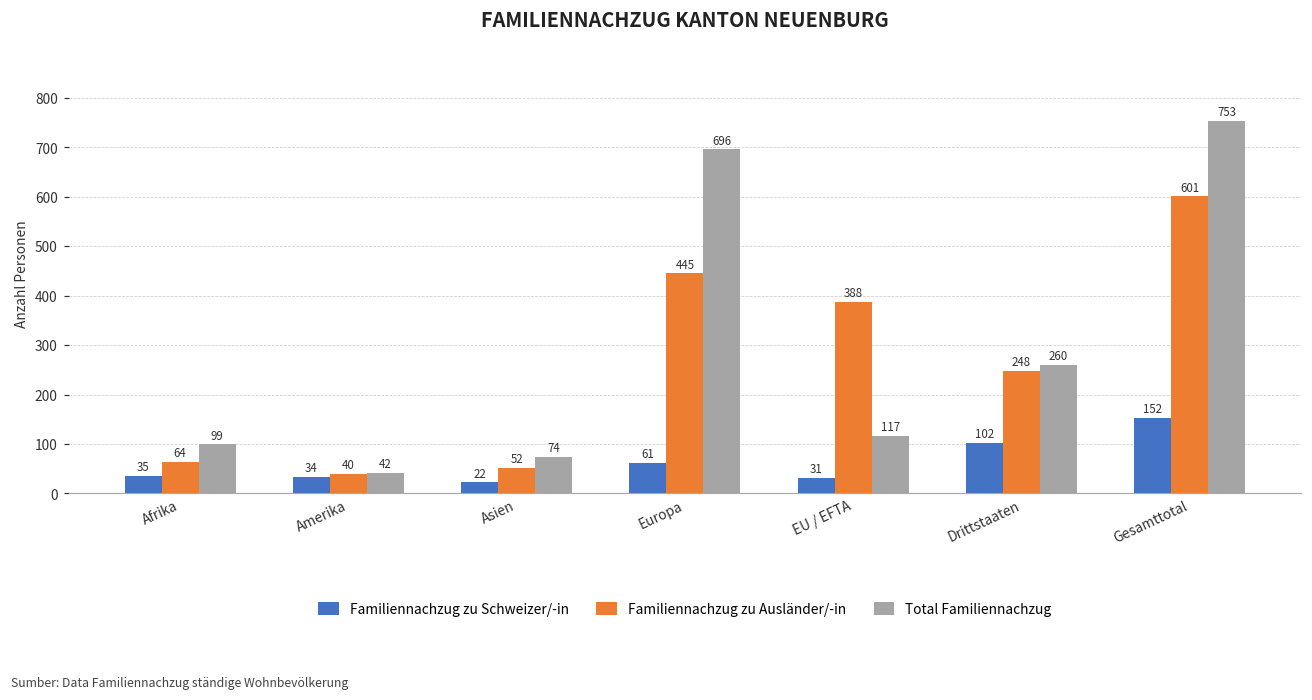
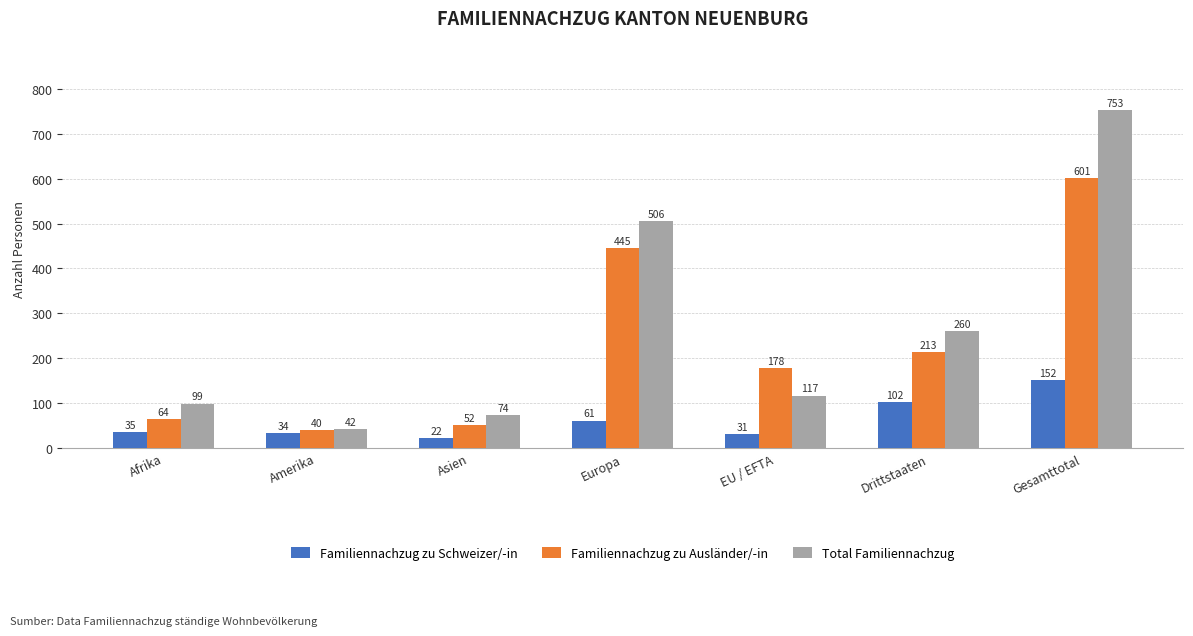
Total Familiennachzug, Europa: 696 -> 506
Familiennachzug zu Ausländer/-in, EU / EFTA: 388 -> 178
Familiennachzug zu Ausländer/-in, Drittstaaten: 248 -> 213
